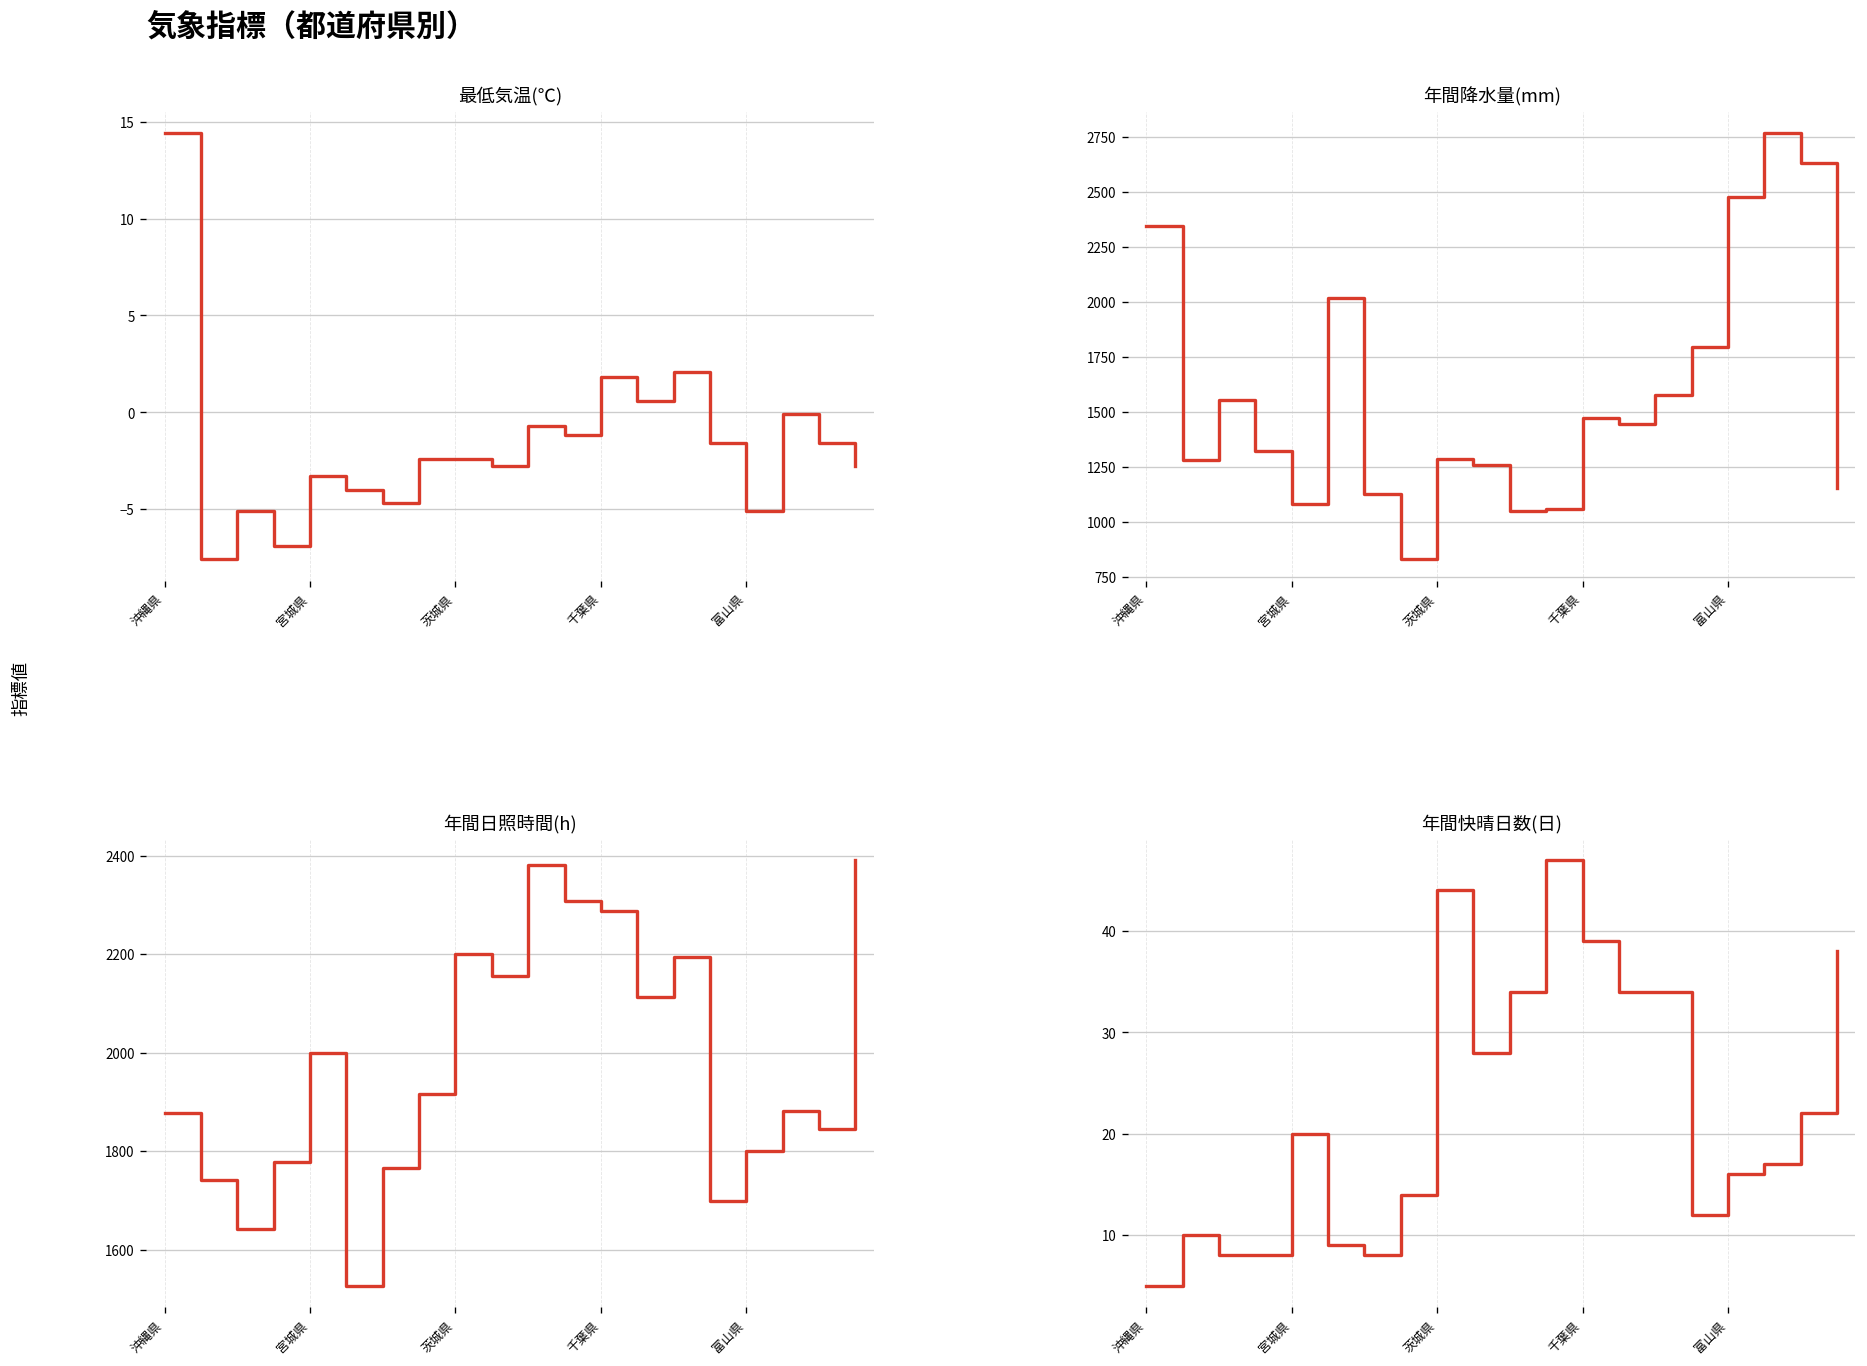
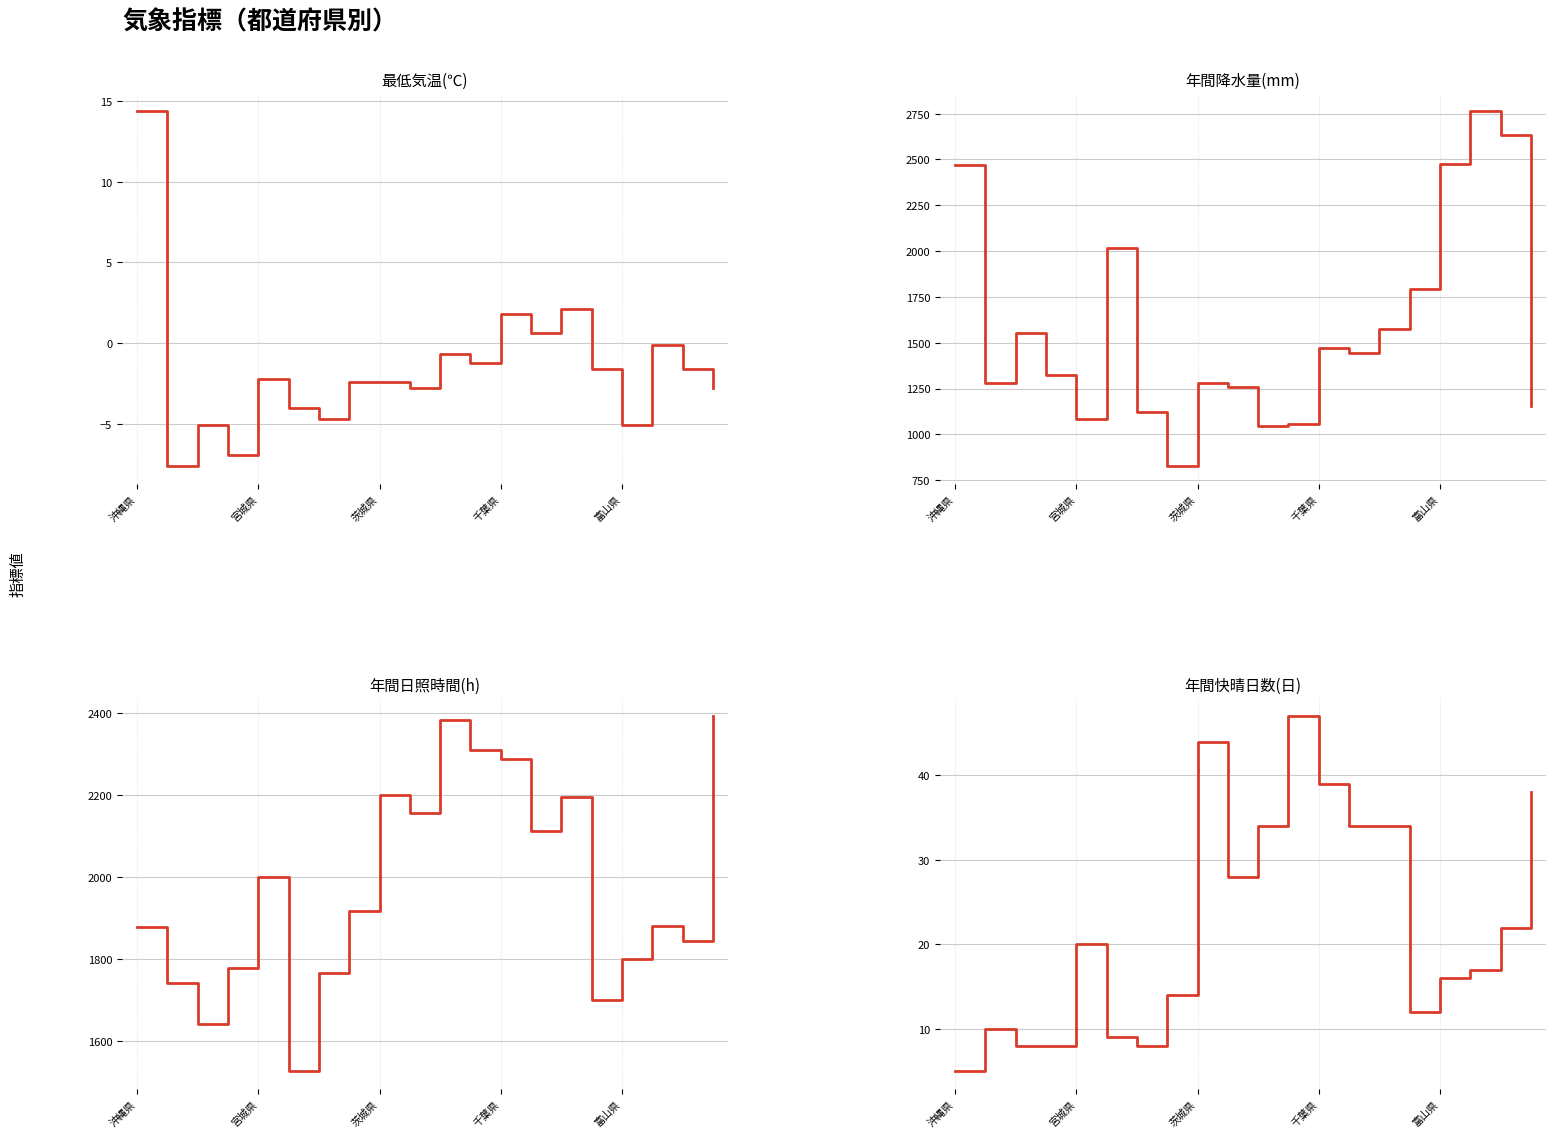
最低気温(℃), 宮城県: -3.3 -> -2.2
年間降水量(mm), 沖縄県: 2340 -> 2470
